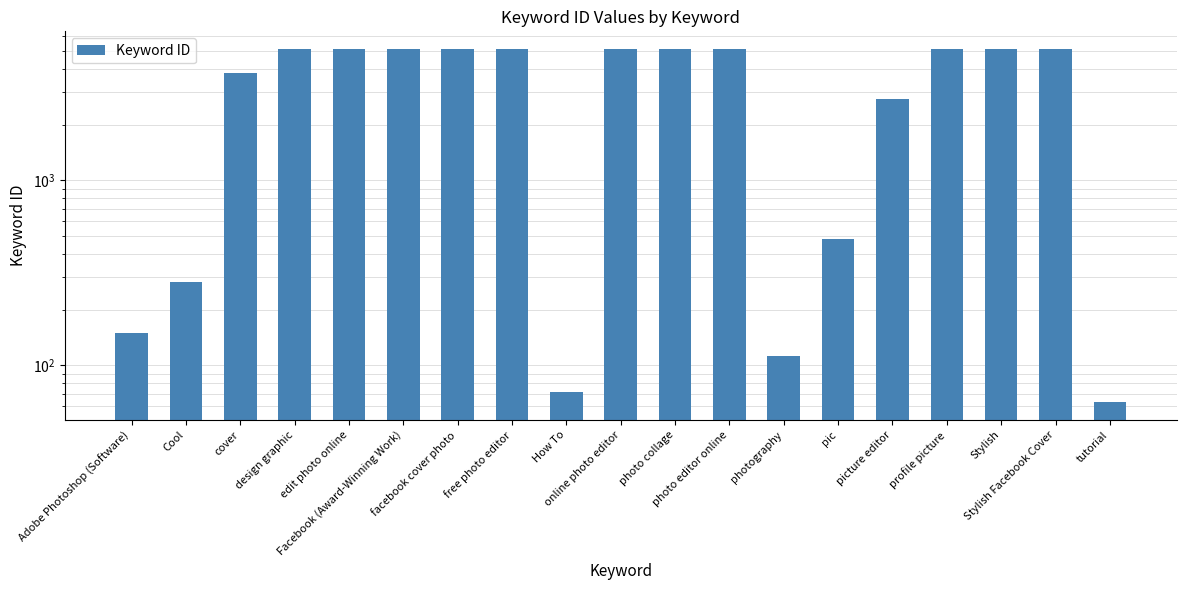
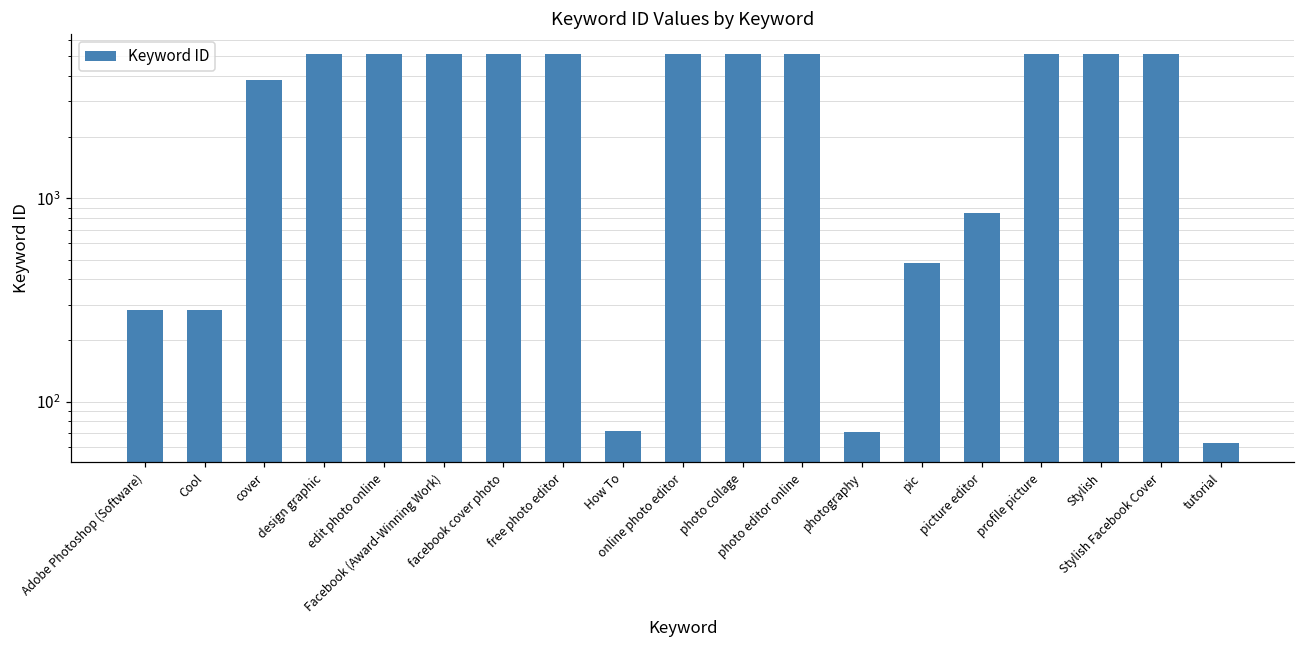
Adobe Photoshop (Software): 150 -> 280
photography: 110 -> 71
picture editor: 2700 -> 800
